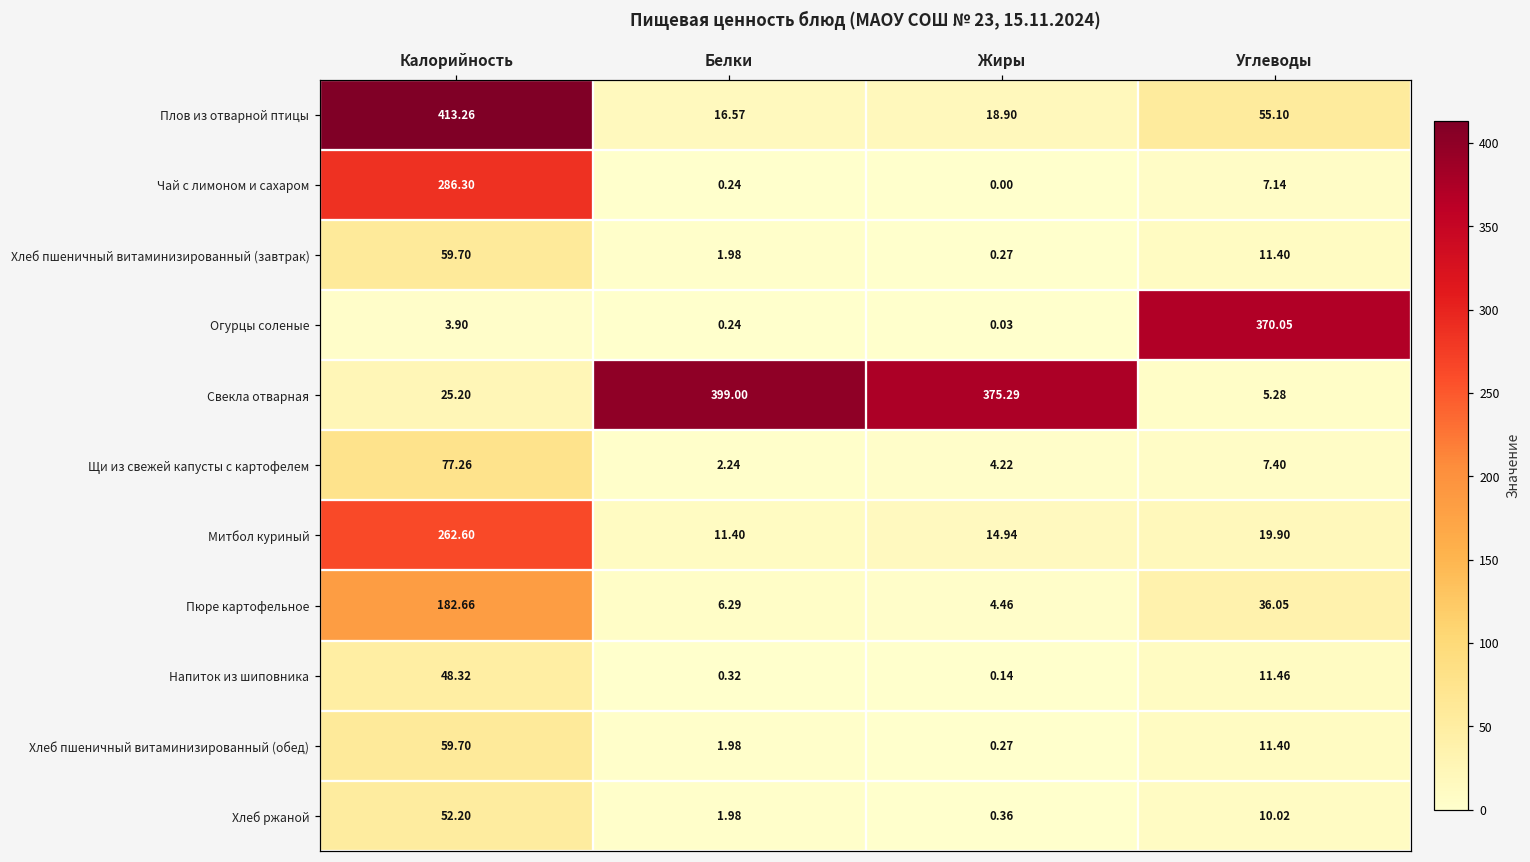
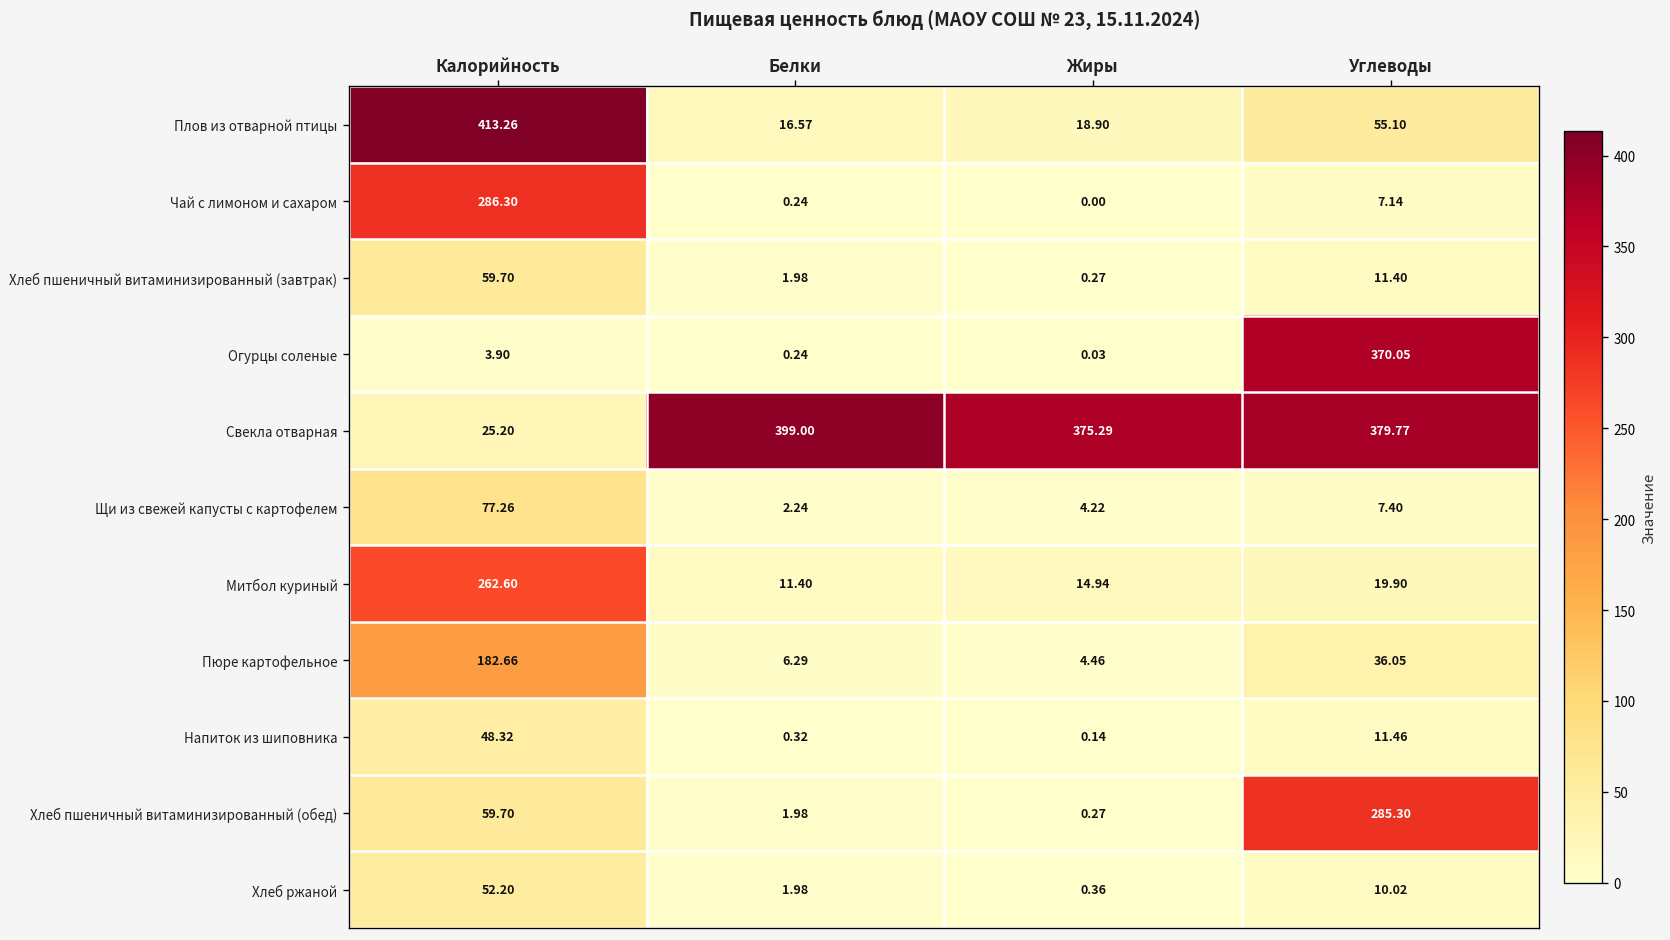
Свекла отварная, Углеводы: 5.28 -> 379.77
Хлеб пшеничный витаминизированный (обед), Углеводы: 11.40 -> 285.30
